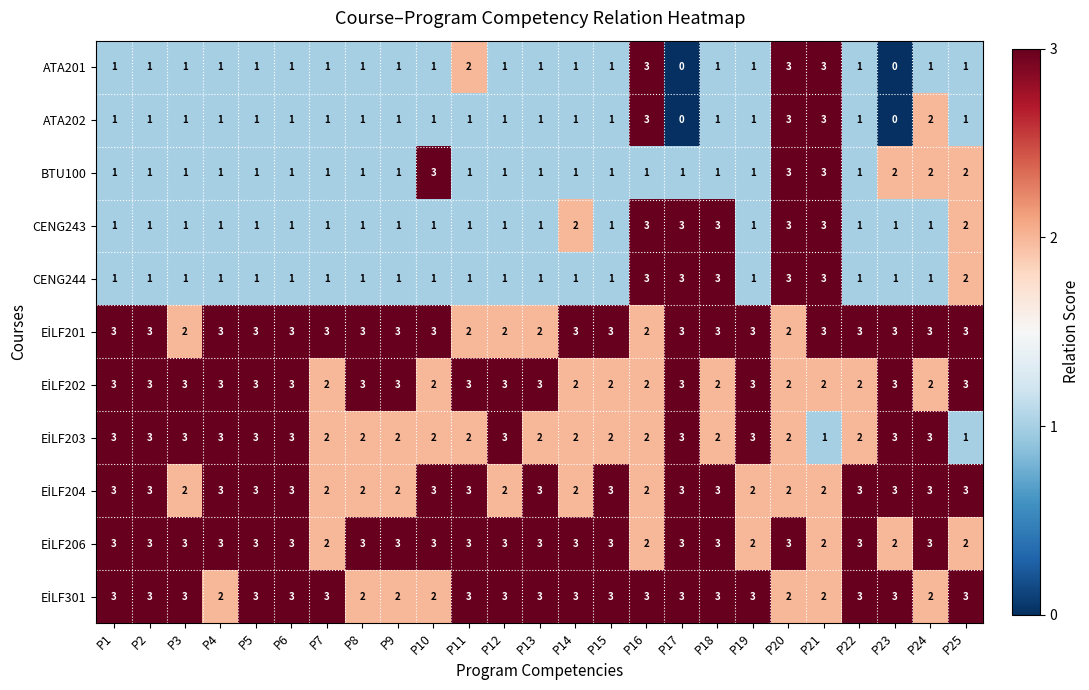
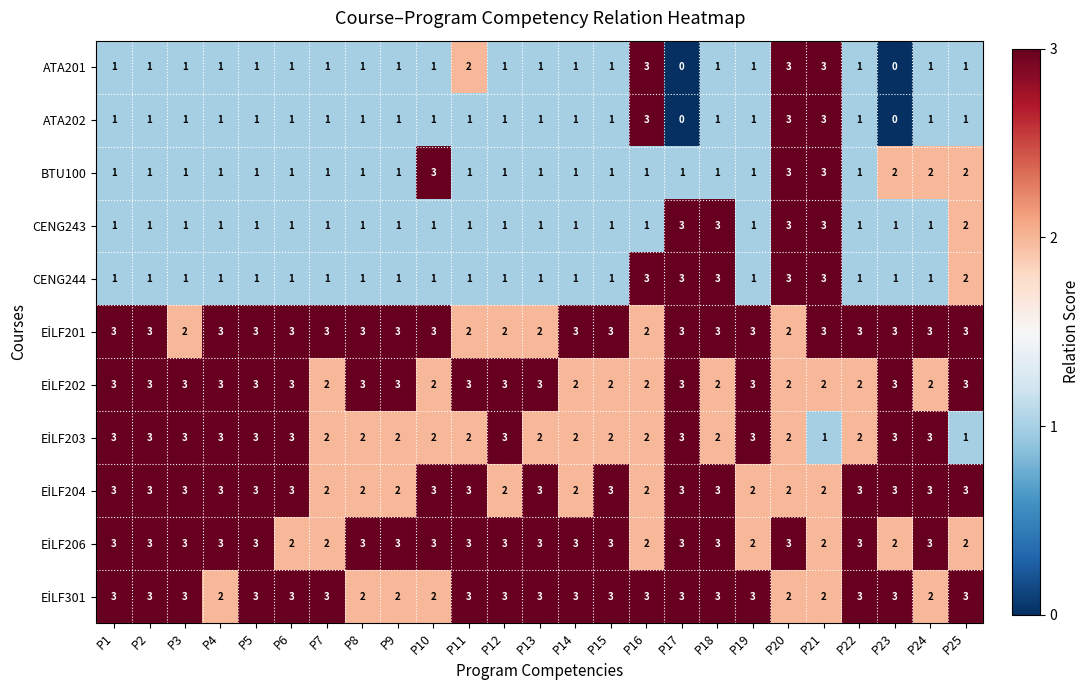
ATA202, P24: 2 -> 1
CENG243, P14: 2 -> 1
CENG243, P16: 3 -> 1
EİLF204, P3: 2 -> 3
EİLF206, P6: 3 -> 2
